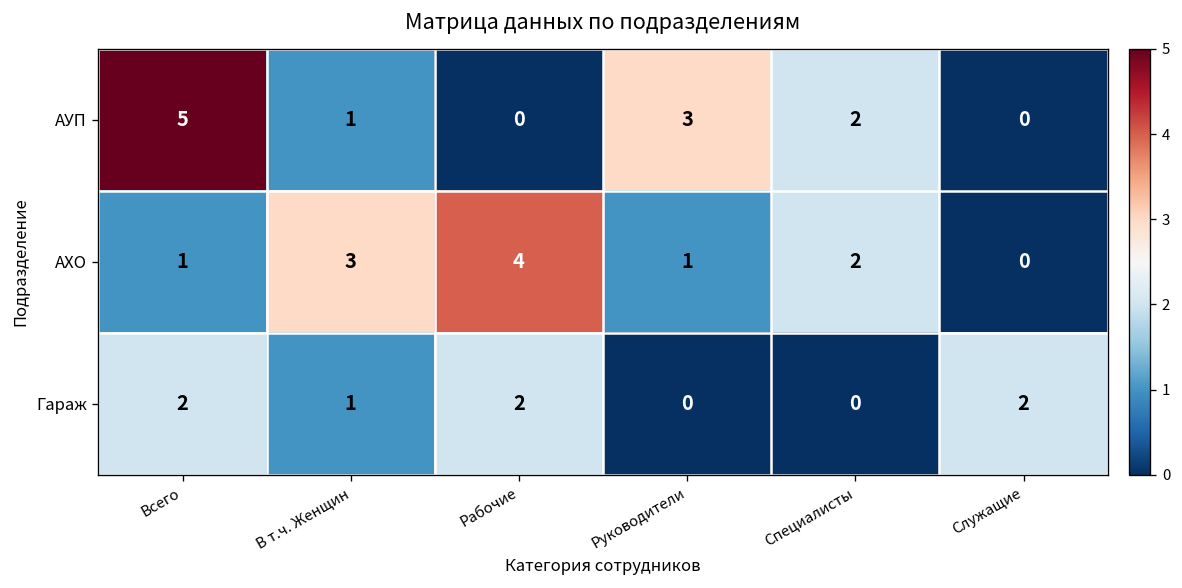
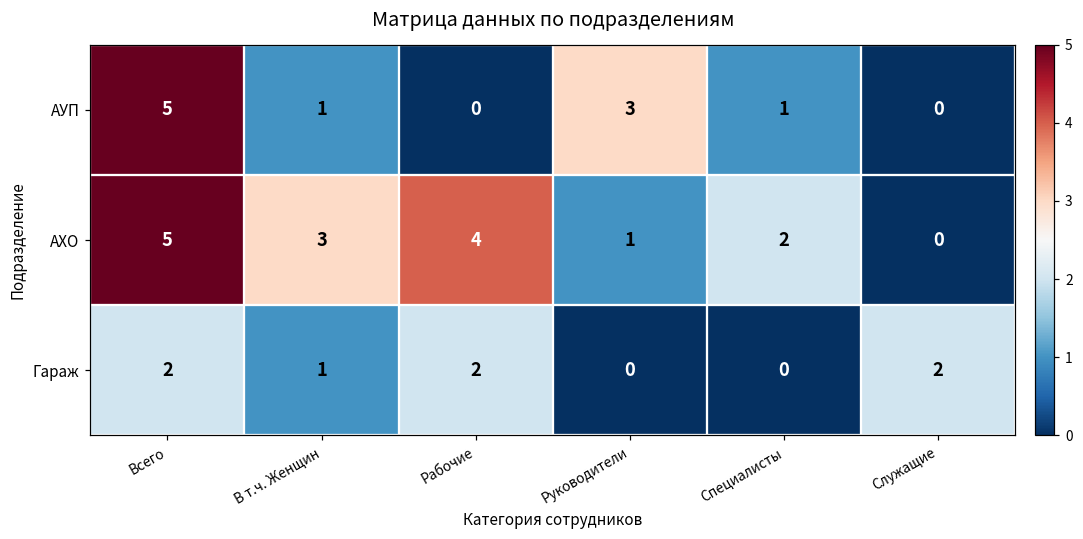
АУП, Специалисты: 2 -> 1
АХО, Всего: 1 -> 5
